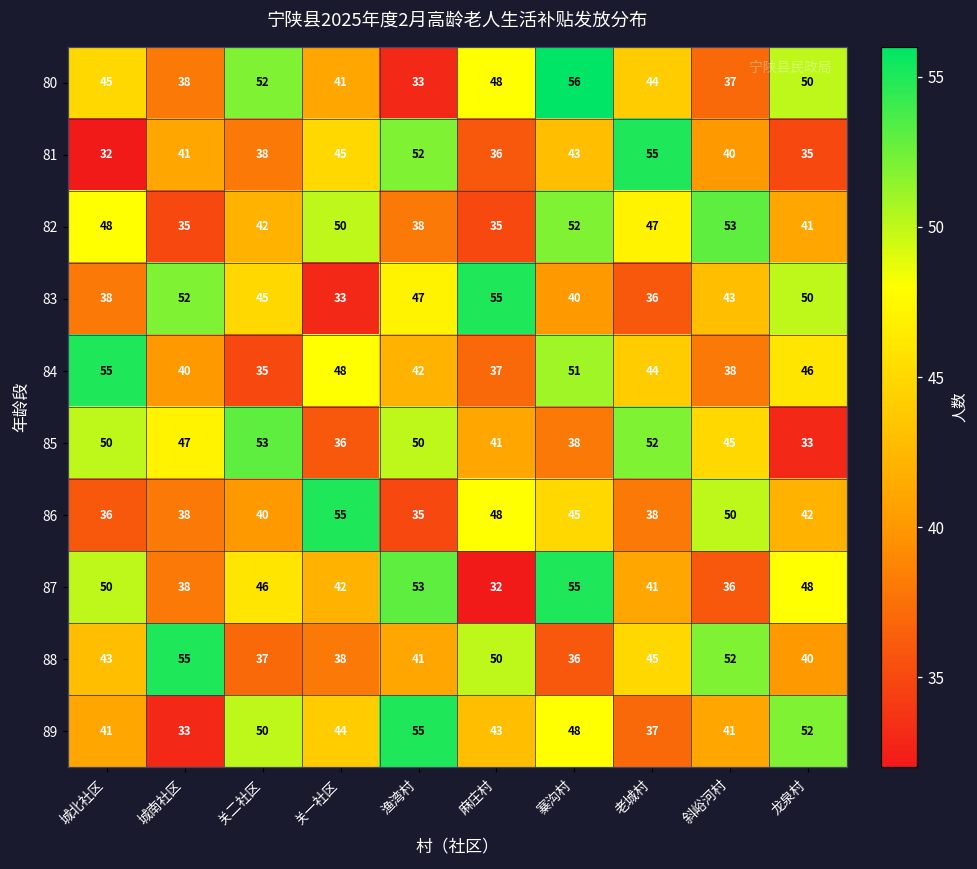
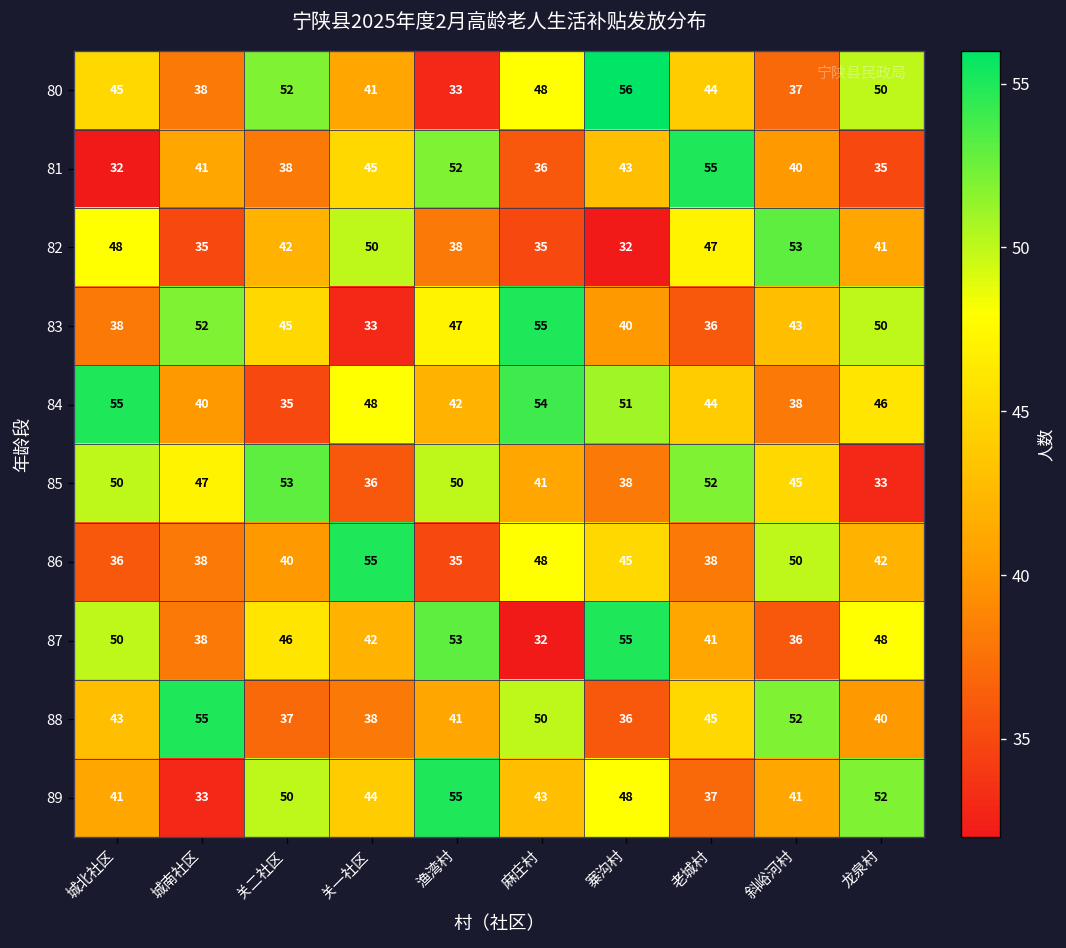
82, 寨沟村: 52 -> 32
84, 麻庄村: 37 -> 54
